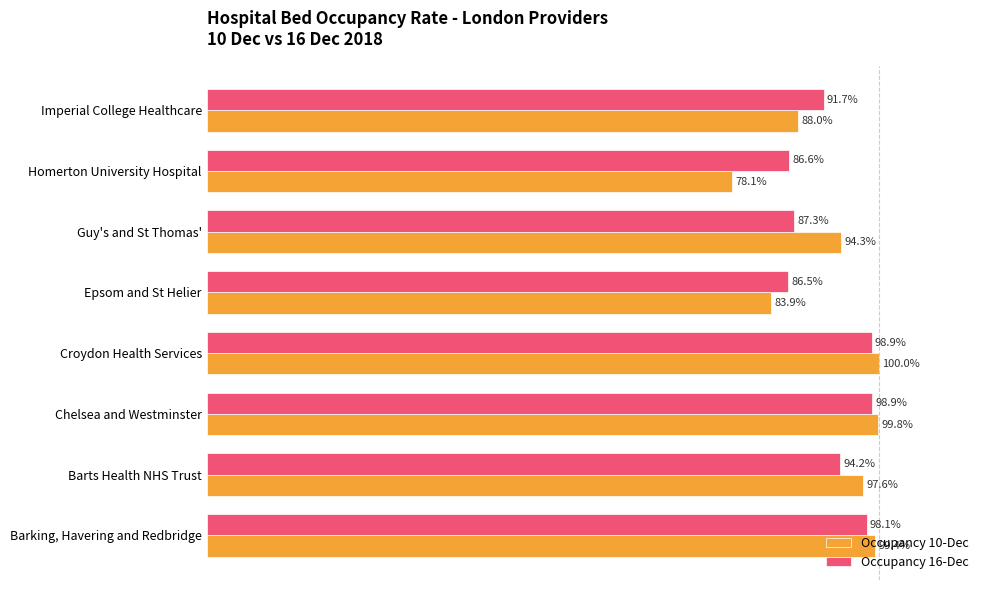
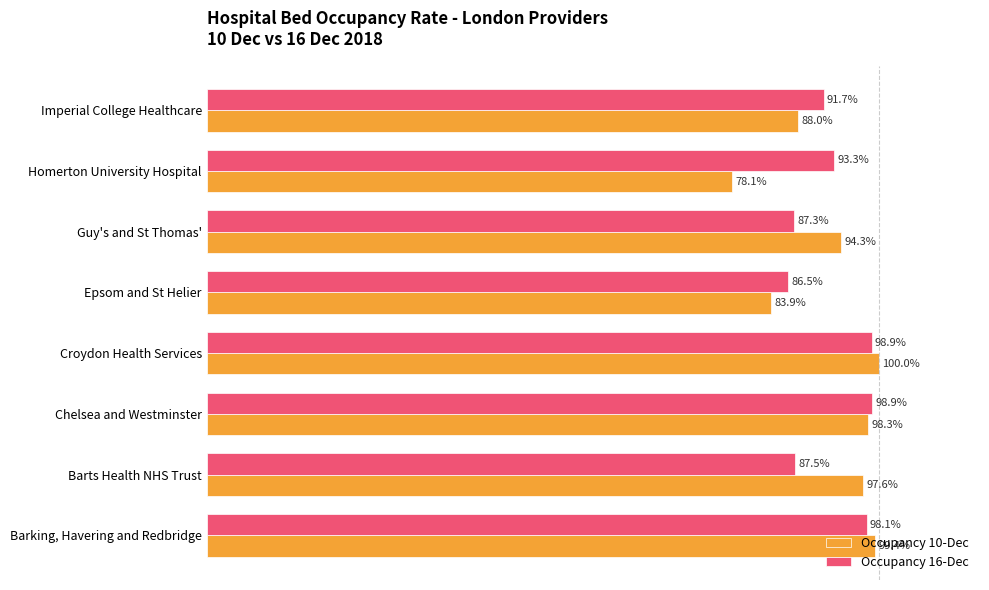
Occupancy 16-Dec, Homerton University Hospital: 86.6% -> 93.3%
Occupancy 10-Dec, Chelsea and Westminster: 99.8% -> 98.3%
Occupancy 16-Dec, Barts Health NHS Trust: 94.2% -> 87.5%
